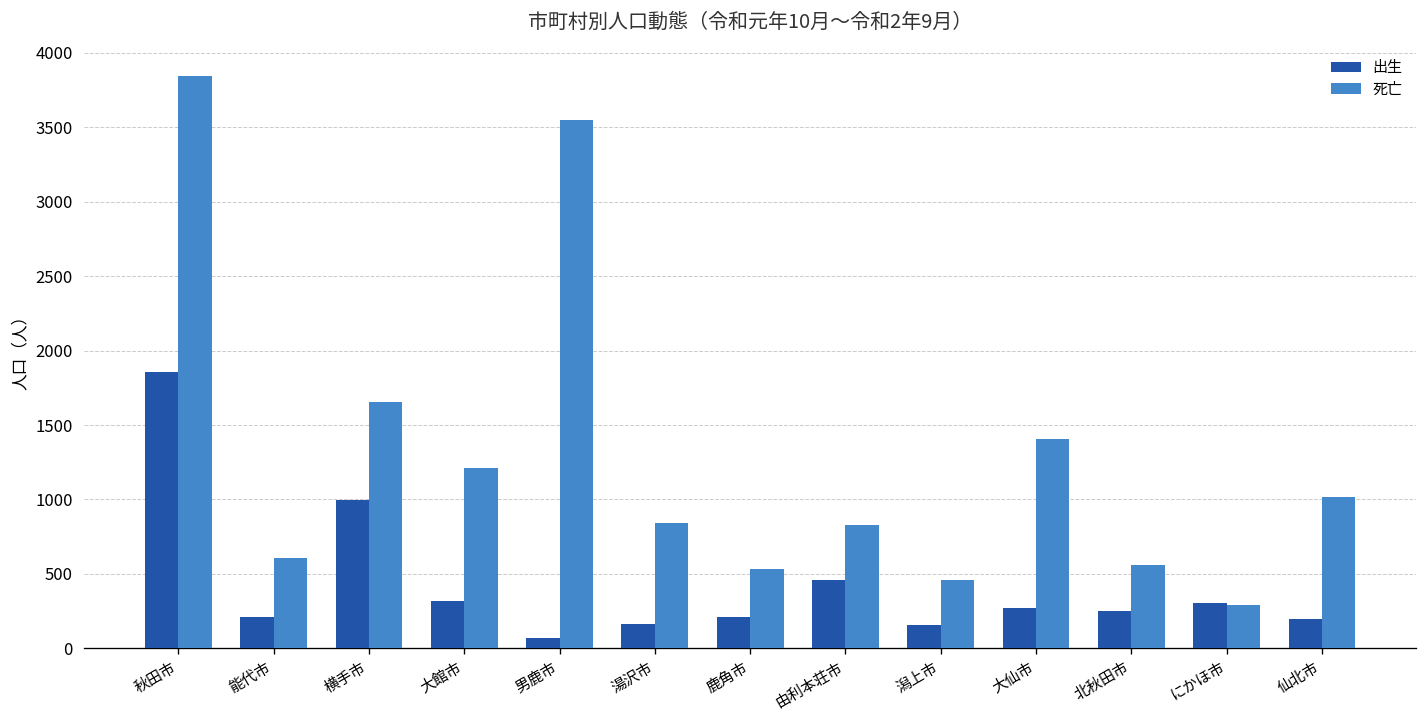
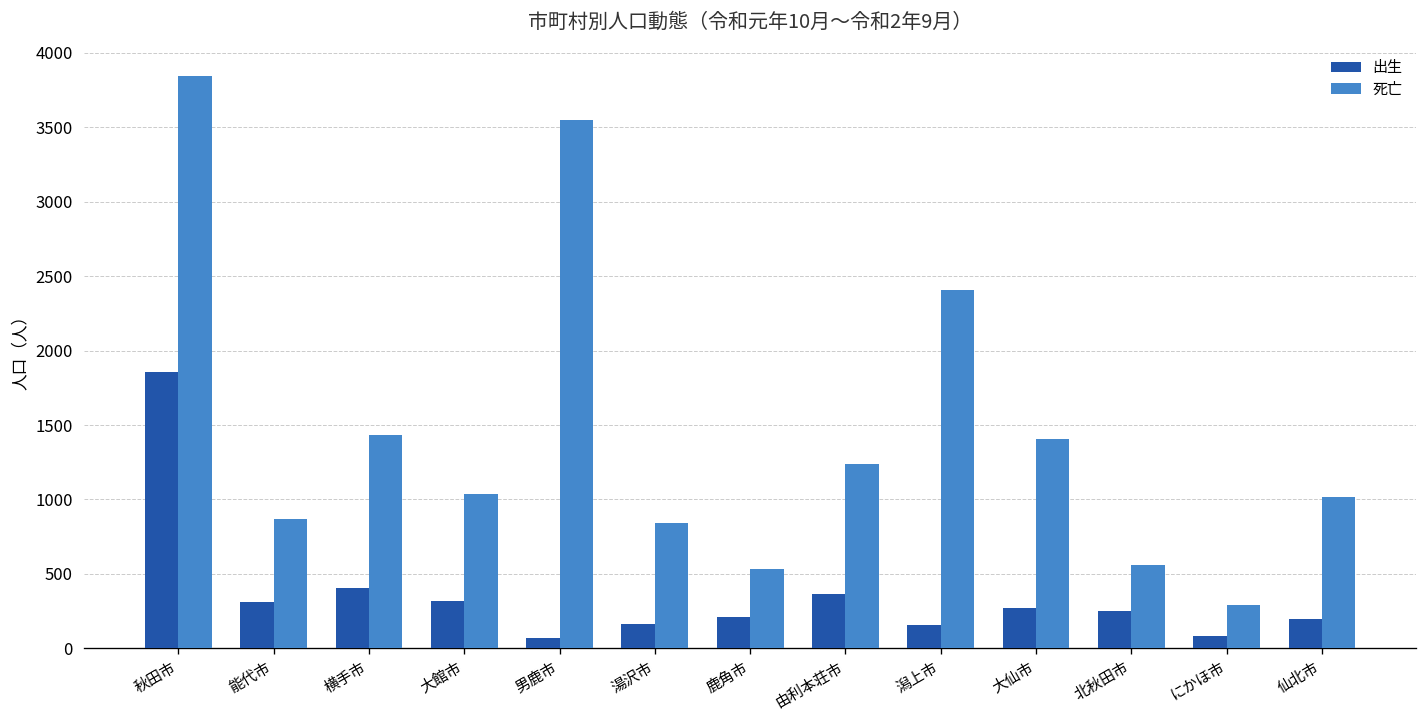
出生, 能代市: 210 -> 310
死亡, 能代市: 610 -> 870
出生, 横手市: 1000 -> 400
死亡, 横手市: 1650 -> 1430
死亡, 大館市: 1210 -> 1040
出生, 由利本荘市: 460 -> 360
死亡, 由利本荘市: 830 -> 1240
死亡, 潟上市: 460 -> 2410
出生, にかほ市: 300 -> 90
